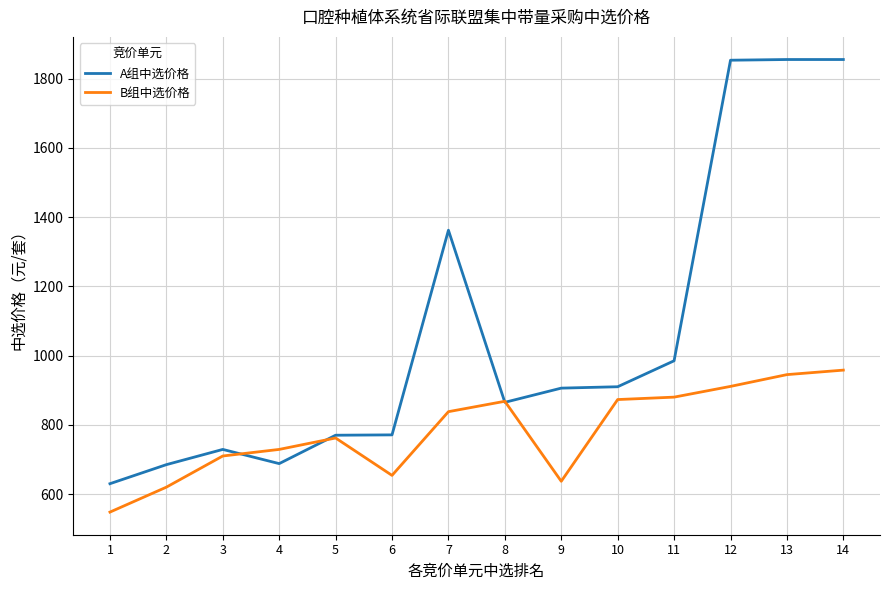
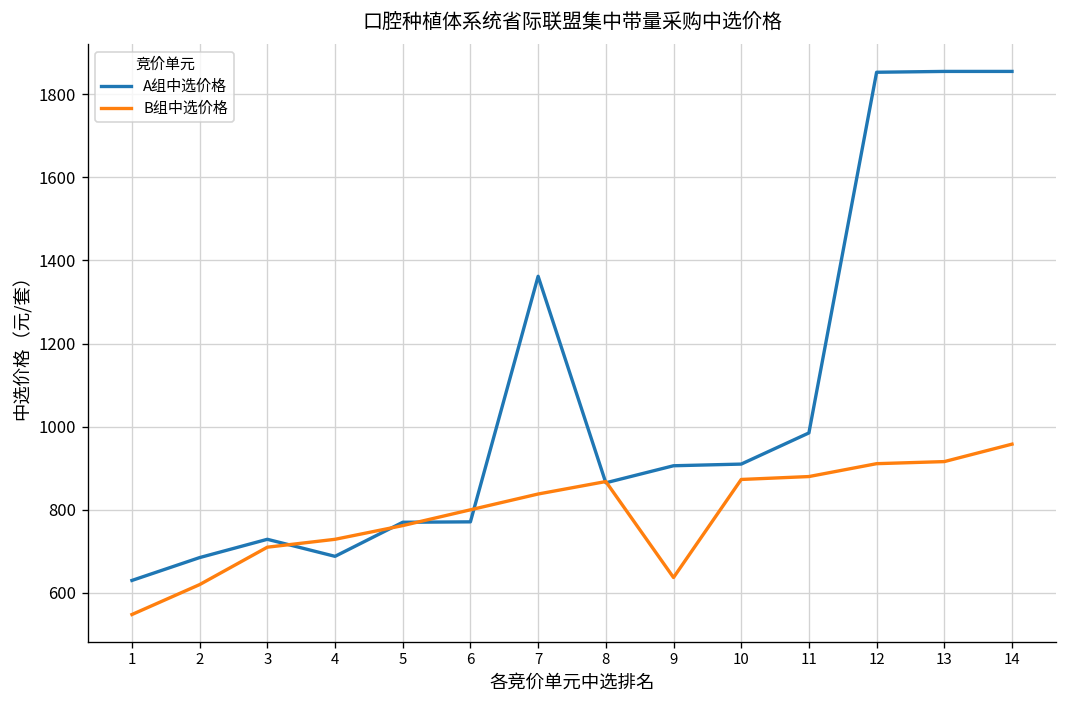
B组中选价格, 6: 650 -> 800
B组中选价格, 13: 950 -> 920
